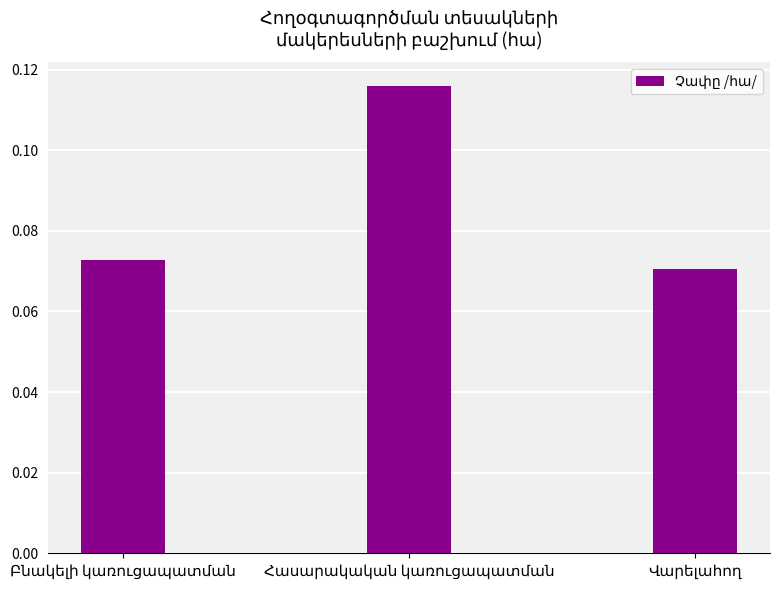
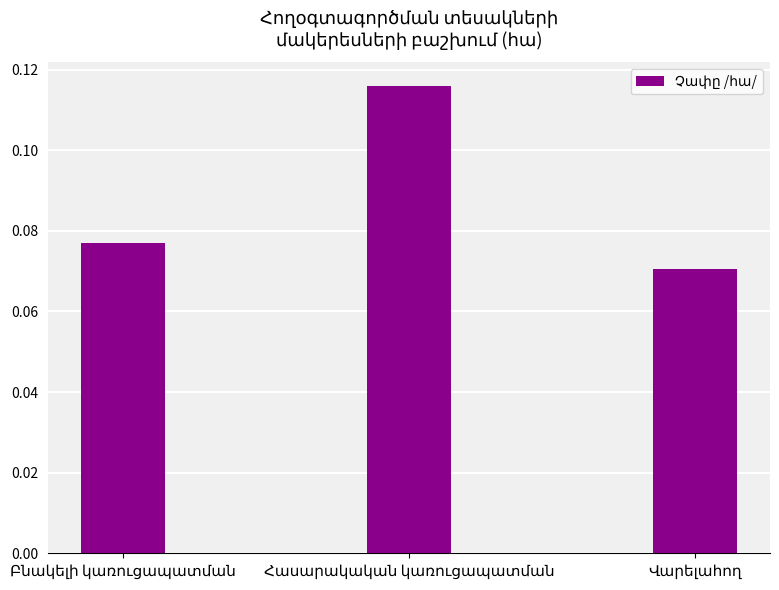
Բնակելի կառուցապատման: 0.073 -> 0.077
